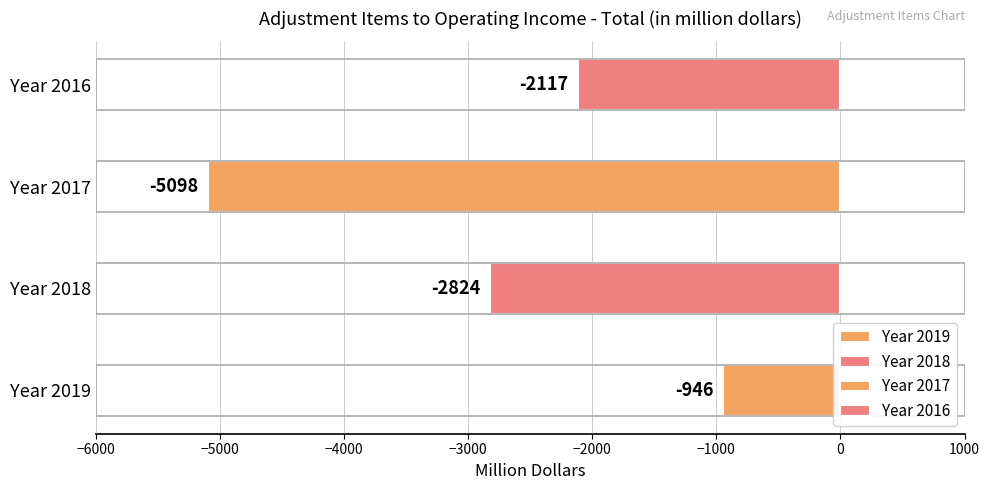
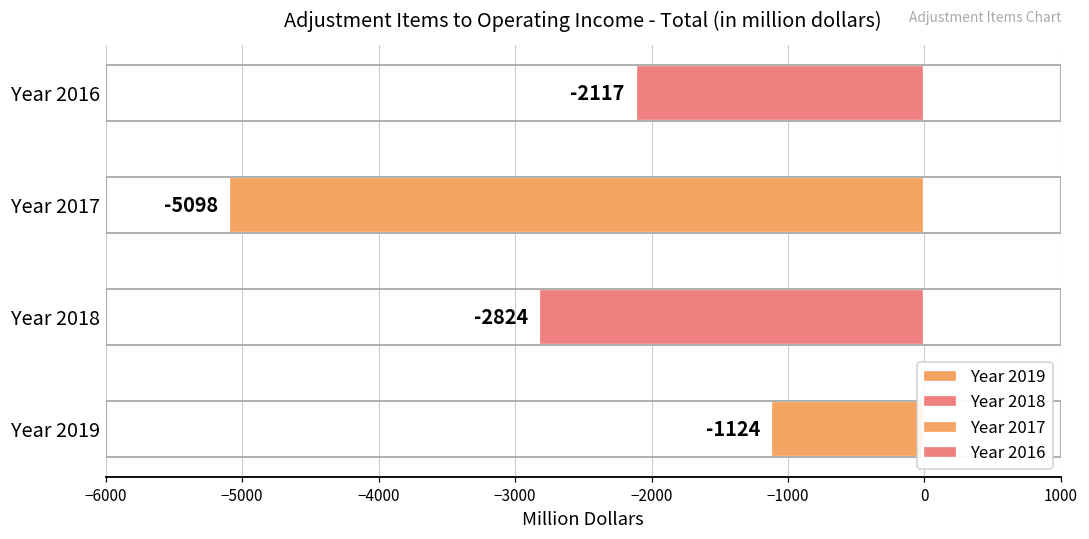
Year 2019: -946 -> -1124
